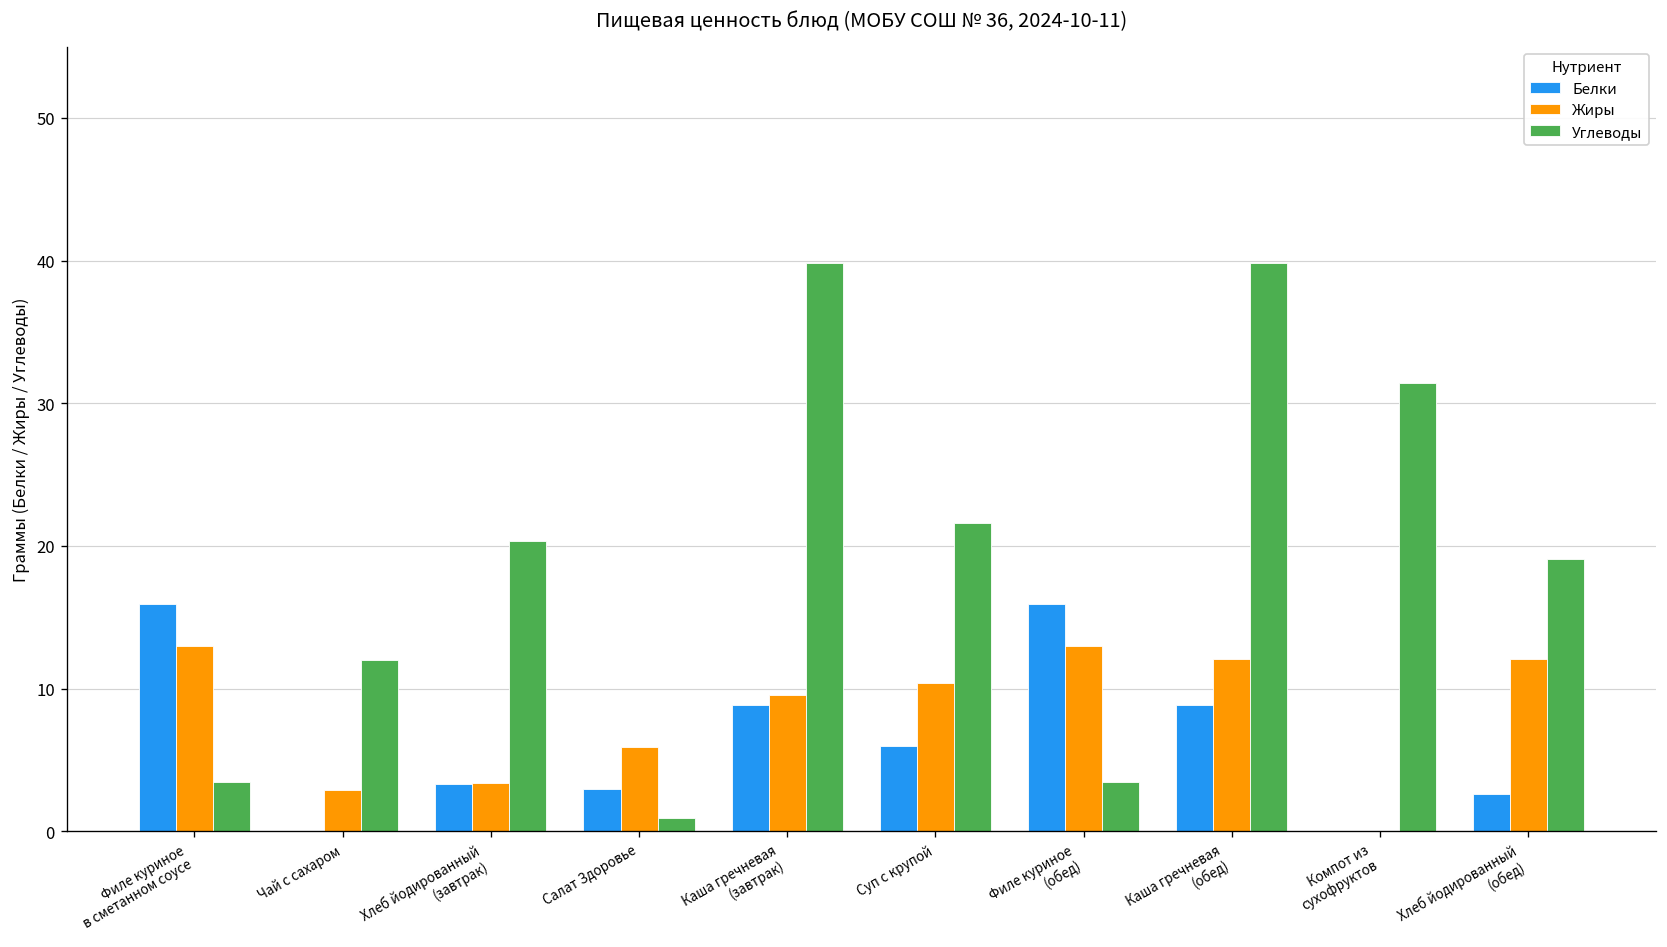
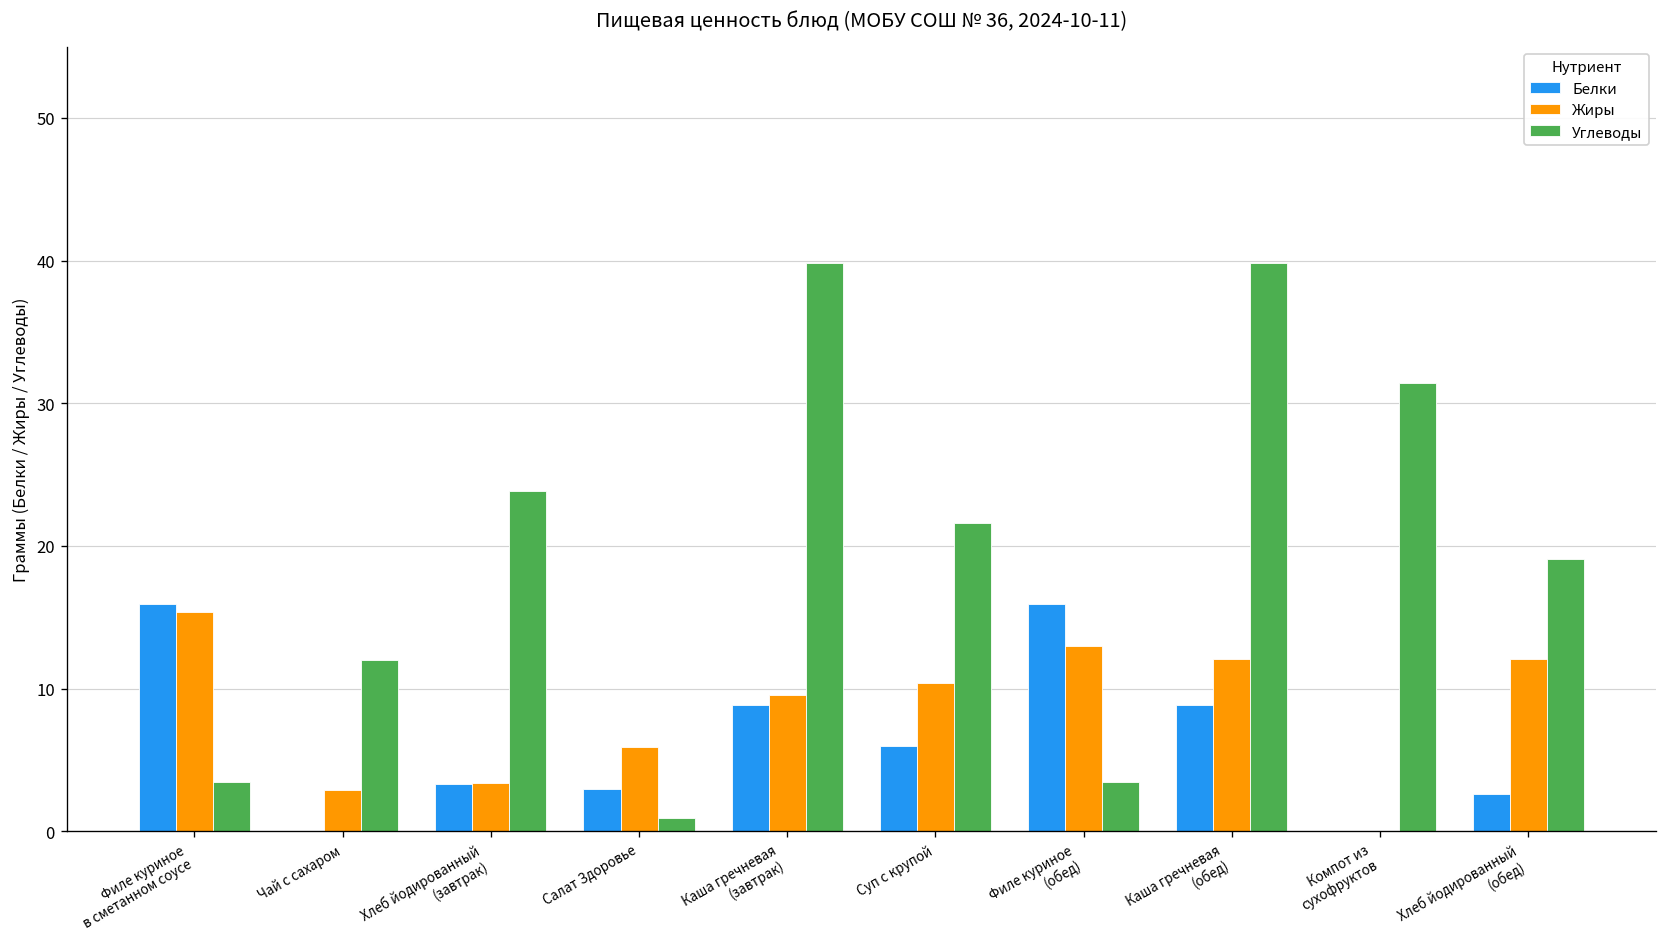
Жиры, Филе куриное в сметанном соусе: 13.0 -> 15.4
Углеводы, Хлеб йодированный (завтрак): 20.3 -> 23.8
